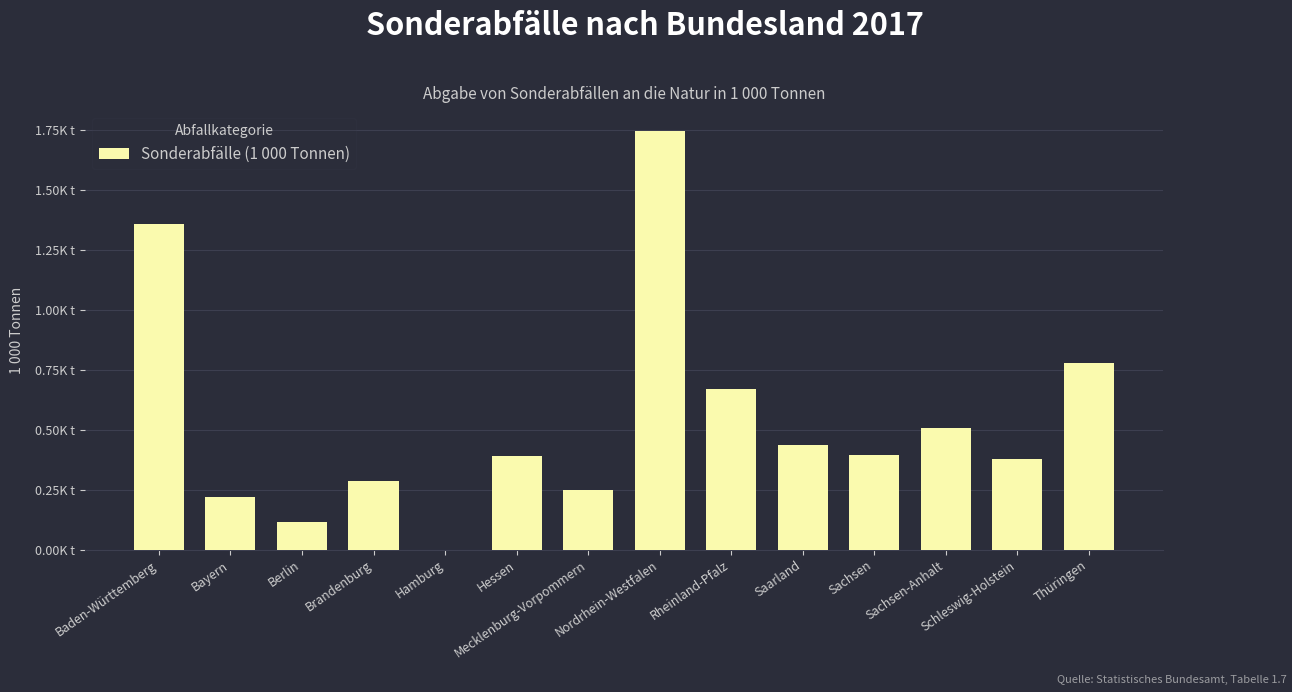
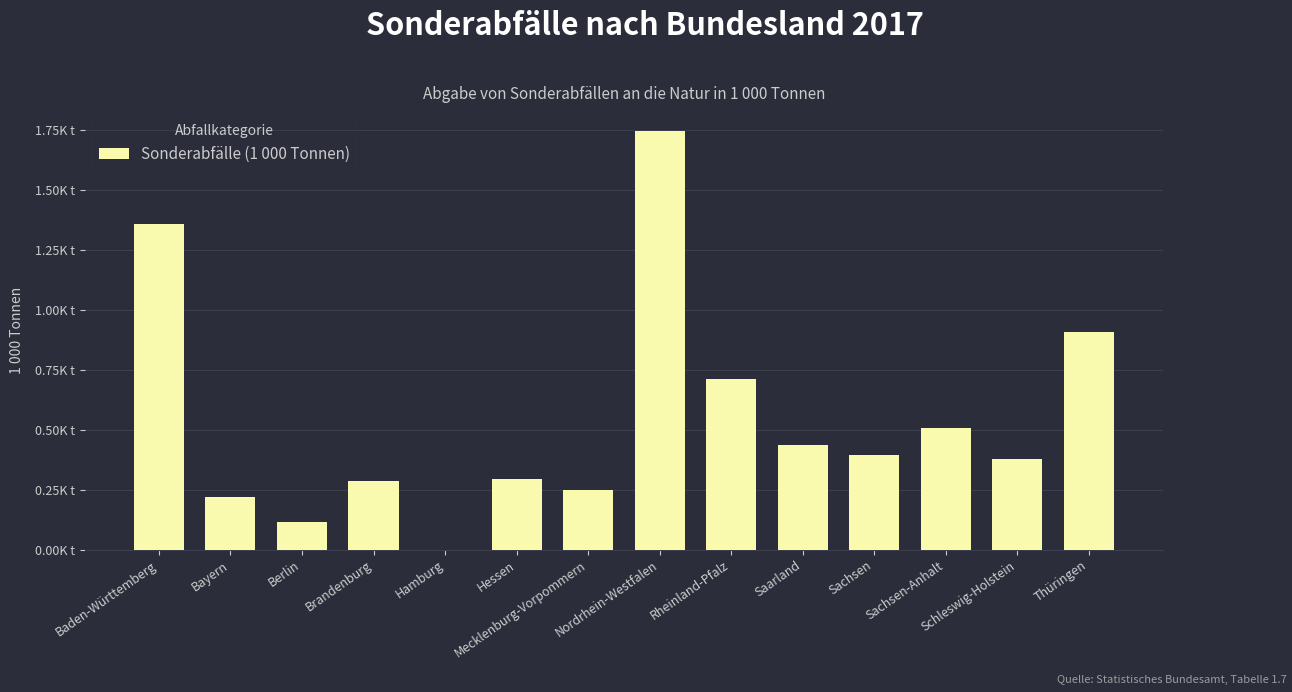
Hessen: 0.39K t -> 0.30K t
Rheinland-Pfalz: 0.67K t -> 0.71K t
Thüringen: 0.78K t -> 0.91K t
